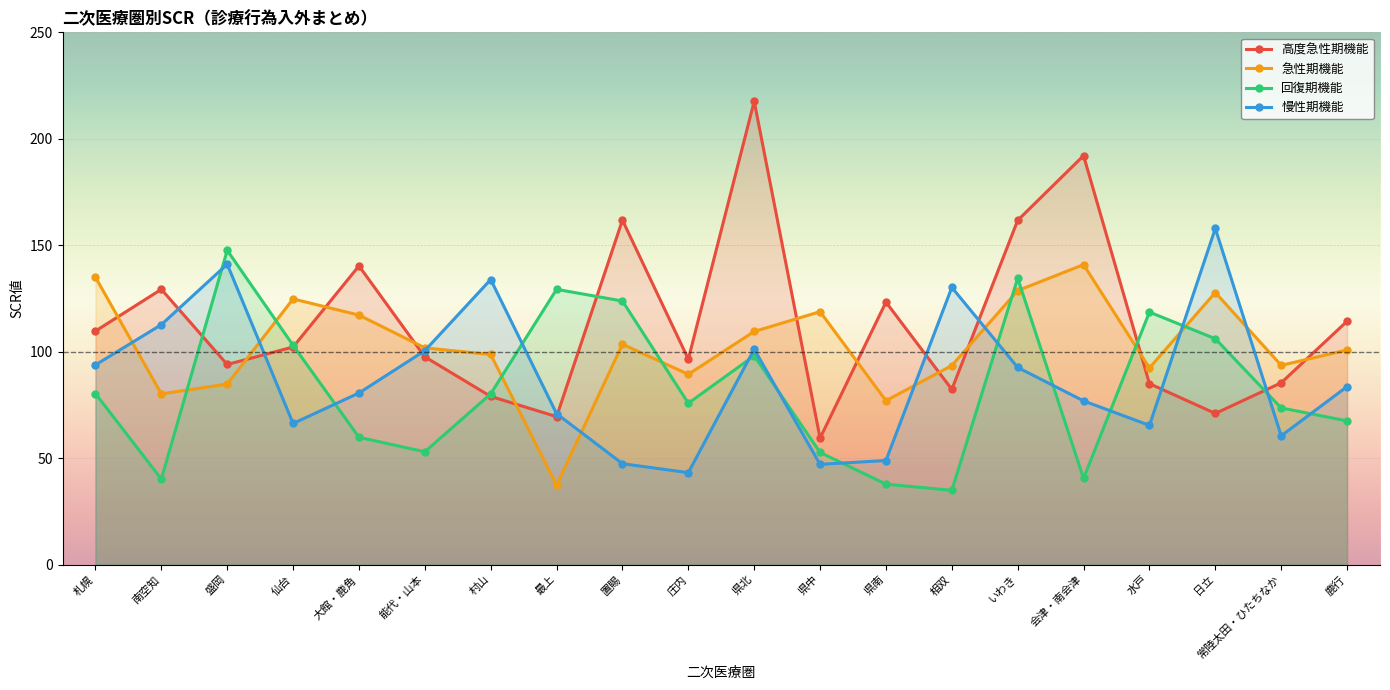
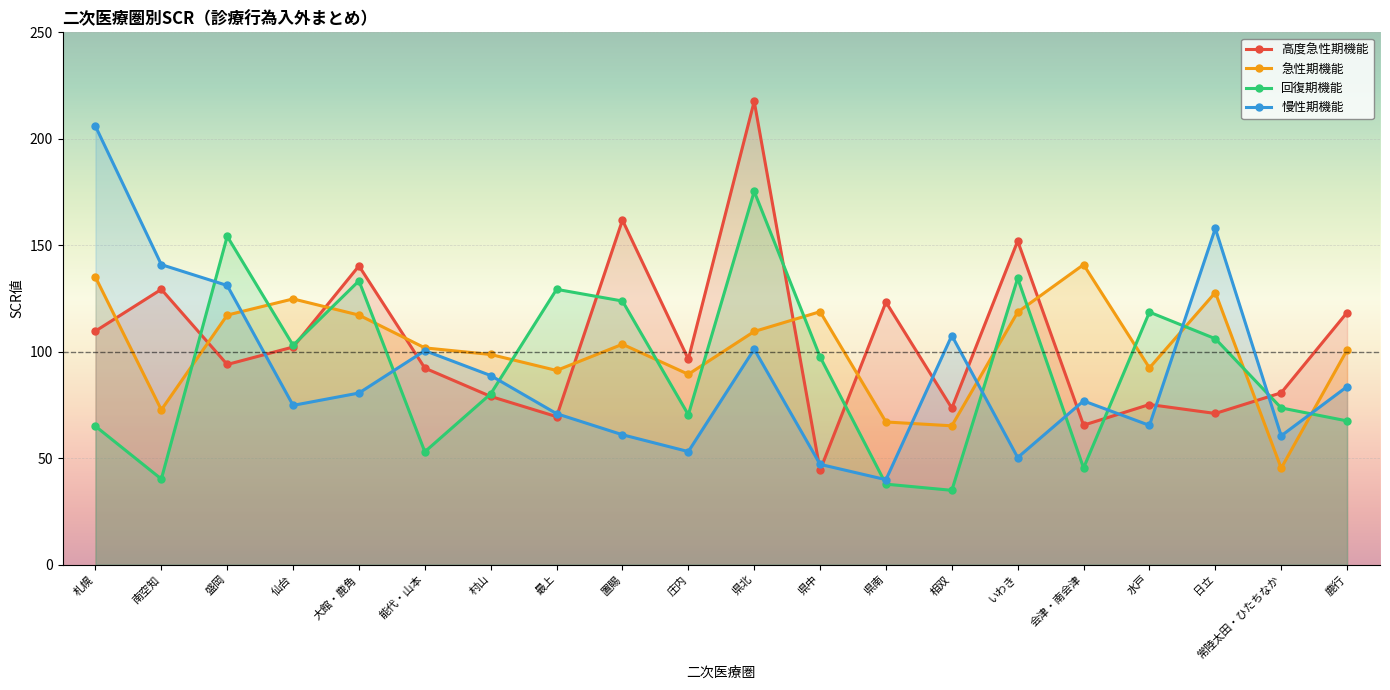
回復期機能, 札幌: 80 -> 65
慢性期機能, 札幌: 94 -> 206
急性期機能, 南空知: 80 -> 73
慢性期機能, 南空知: 113 -> 141
急性期機能, 盛岡: 85 -> 117
回復期機能, 盛岡: 148 -> 154
慢性期機能, 盛岡: 141 -> 131
慢性期機能, 仙台: 66 -> 75
回復期機能, 大館・鹿角: 60 -> 133
高度急性期機能, 能代・山本: 98 -> 92
慢性期機能, 村山: 134 -> 89
急性期機能, 最上: 37 -> 91
慢性期機能, 置賜: 47 -> 61
回復期機能, 庄内: 76 -> 70
慢性期機能, 庄内: 43 -> 53
回復期機能, 県北: 98 -> 175
高度急性期機能, 県中: 59 -> 44
回復期機能, 県中: 53 -> 98
急性期機能, 県南: 77 -> 67
慢性期機能, 県南: 49 -> 40
高度急性期機能, 相双: 82 -> 74
急性期機能, 相双: 94 -> 65
慢性期機能, 相双: 130 -> 108
高度急性期機能, いわき: 162 -> 152
急性期機能, いわき: 129 -> 119
慢性期機能, いわき: 93 -> 50
高度急性期機能, 会津・南会津: 192 -> 66
回復期機能, 会津・南会津: 41 -> 45
高度急性期機能, 水戸: 85 -> 75
高度急性期機能, 常陸太田・ひたちなか: 85 -> 81
急性期機能, 常陸太田・ひたちなか: 94 -> 45
高度急性期機能, 鹿行: 114 -> 118
